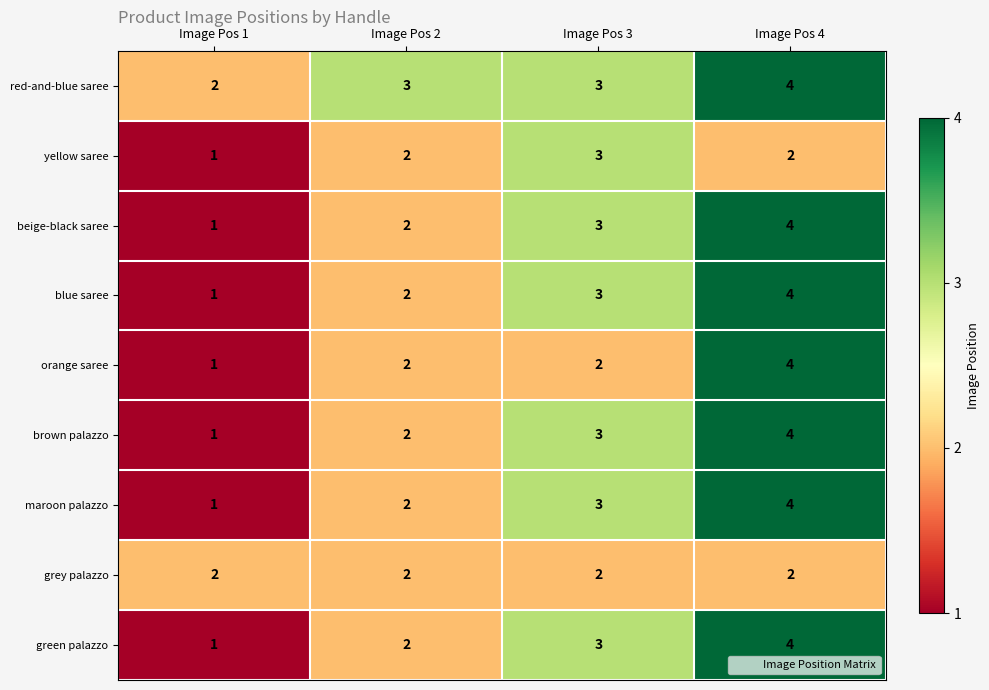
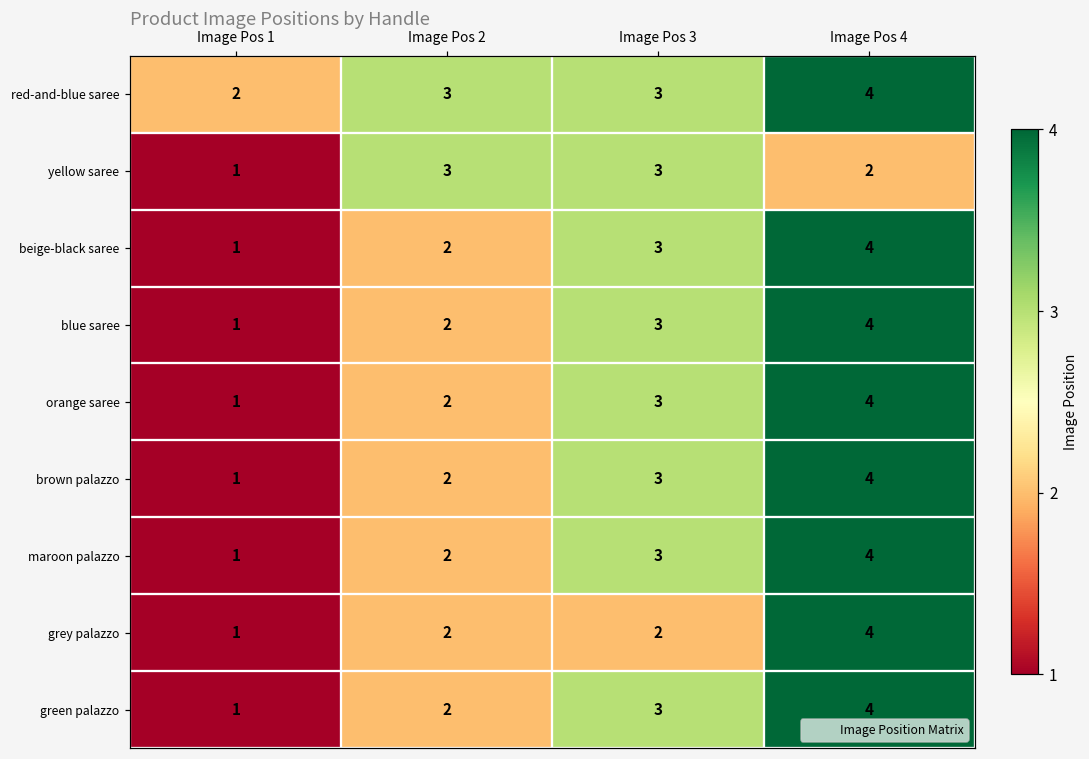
yellow saree, Image Pos 2: 2 -> 3
orange saree, Image Pos 3: 2 -> 3
grey palazzo, Image Pos 1: 2 -> 1
grey palazzo, Image Pos 4: 2 -> 4
